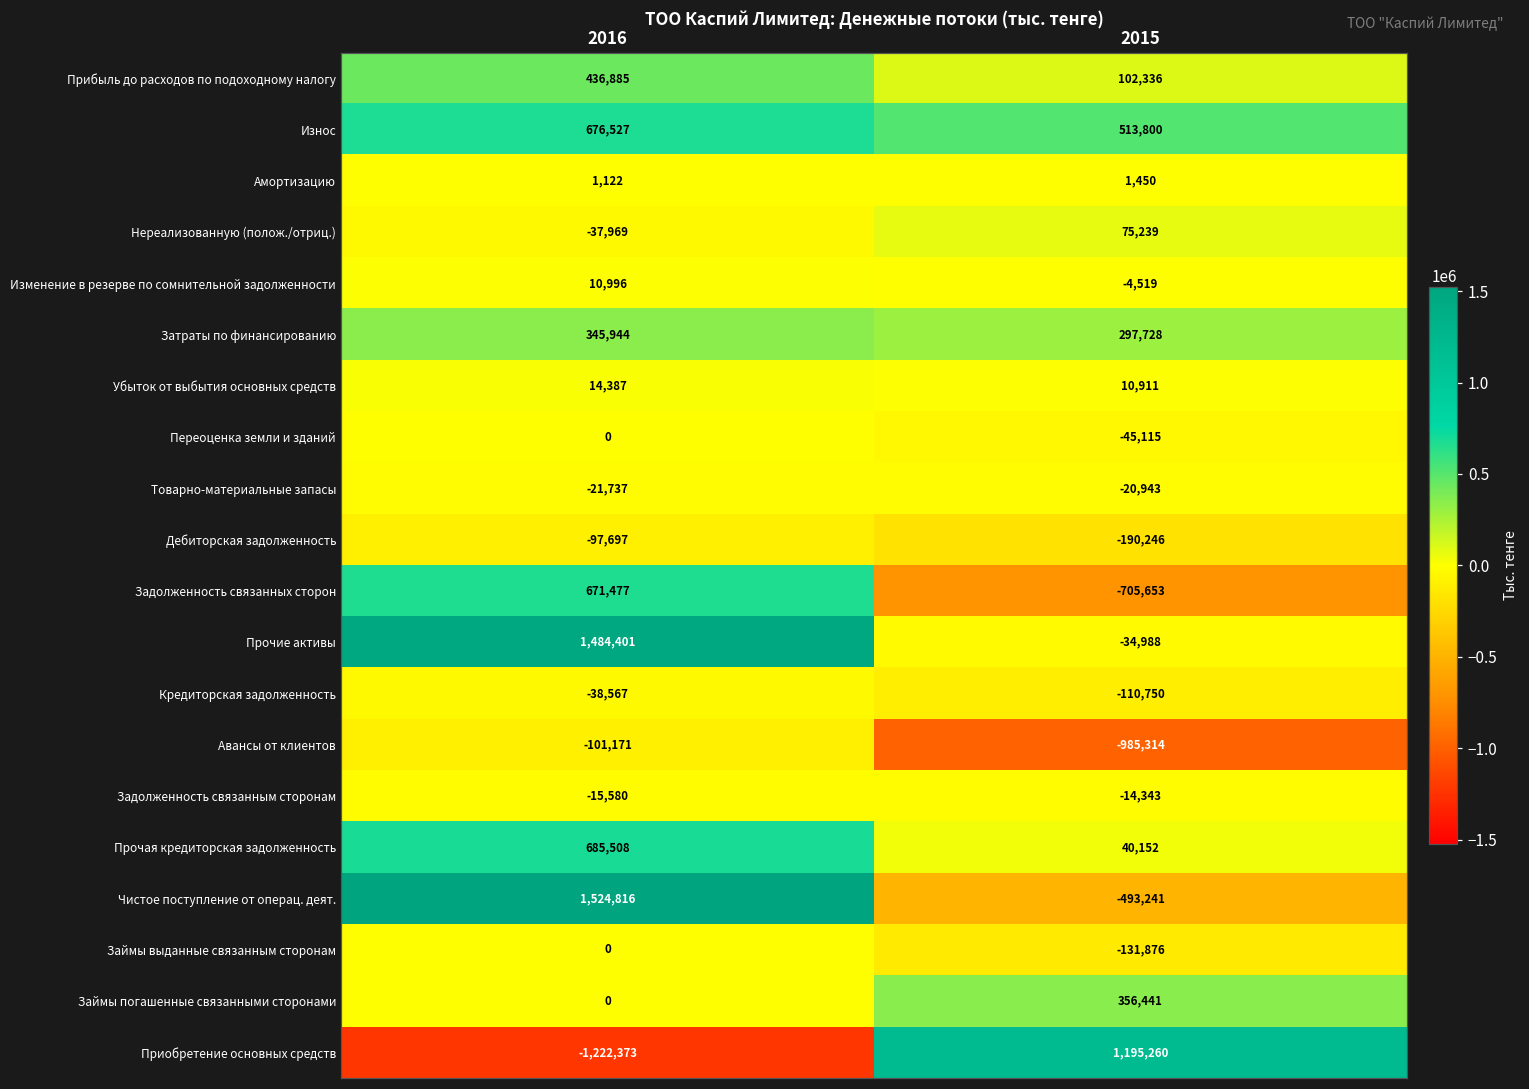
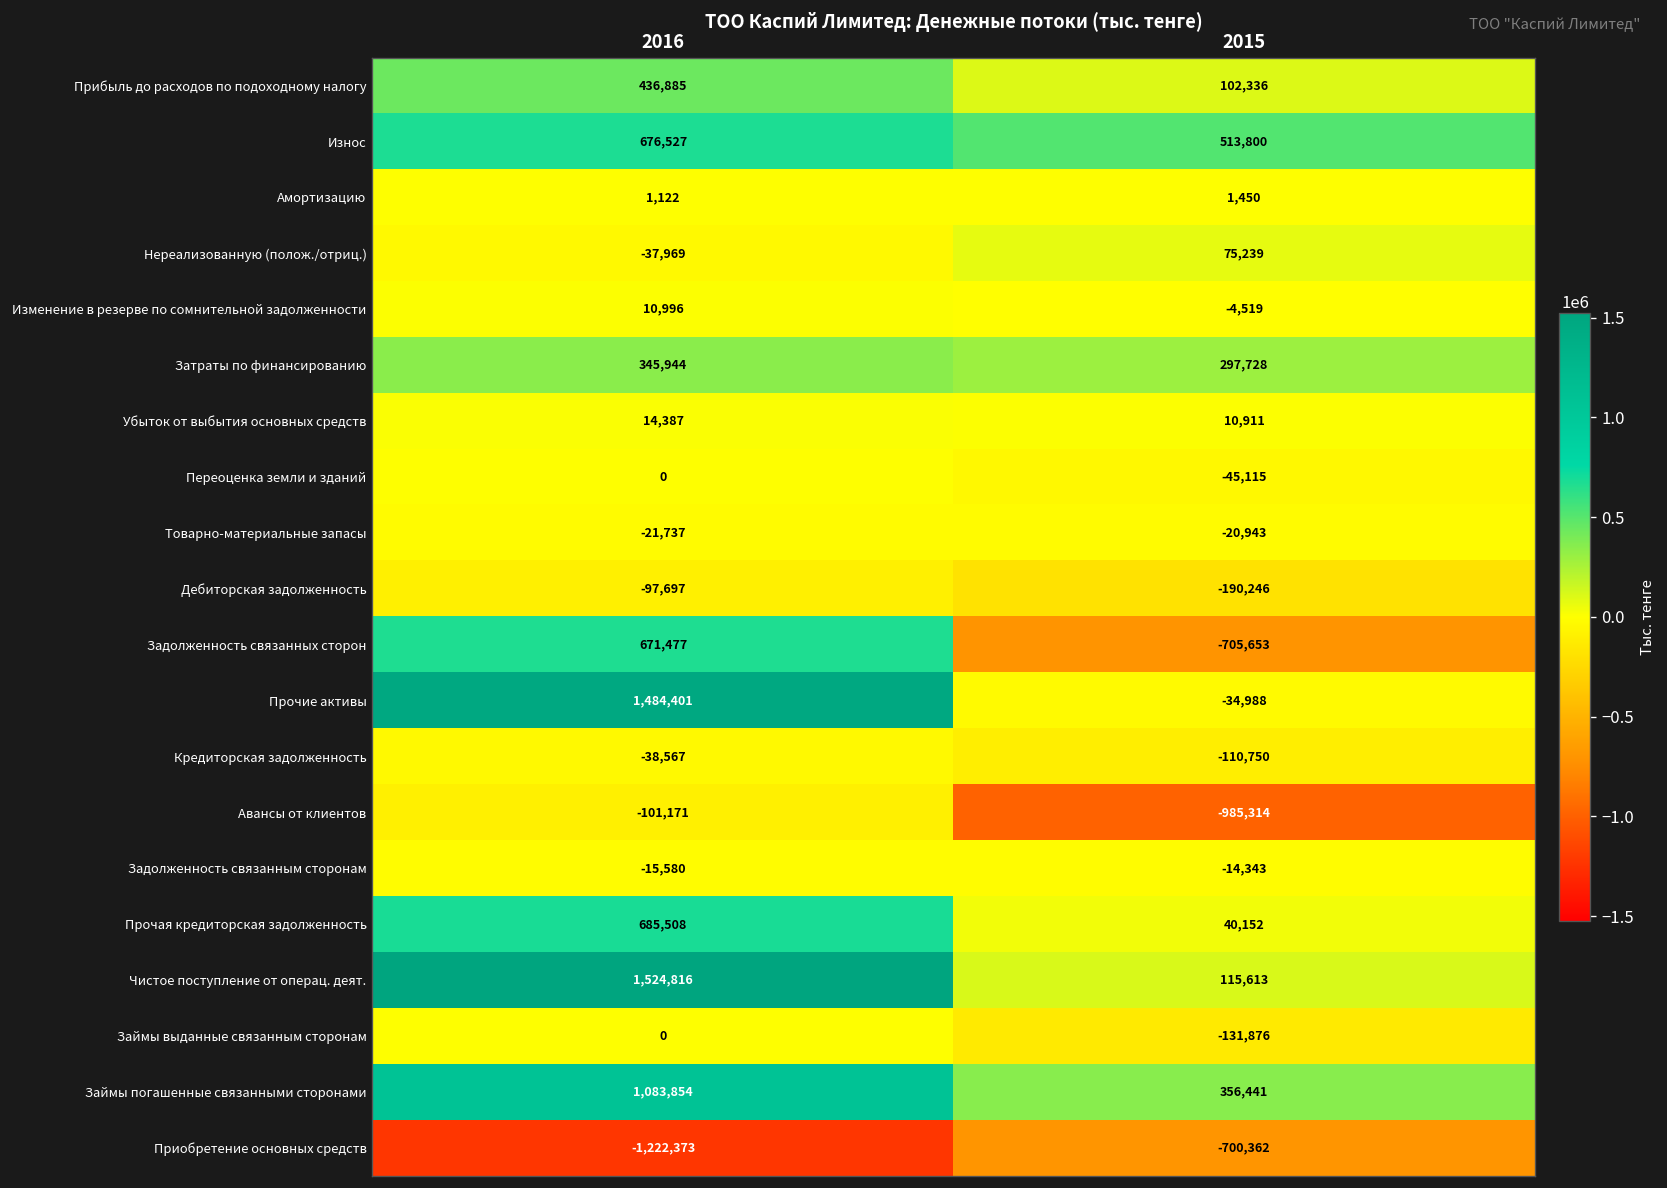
Чистое поступление от операц. деят., 2015: -493,241 -> 115,613
Займы погашенные связанными сторонами, 2016: 0 -> 1,083,854
Приобретение основных средств, 2015: 1,195,260 -> -700,362
